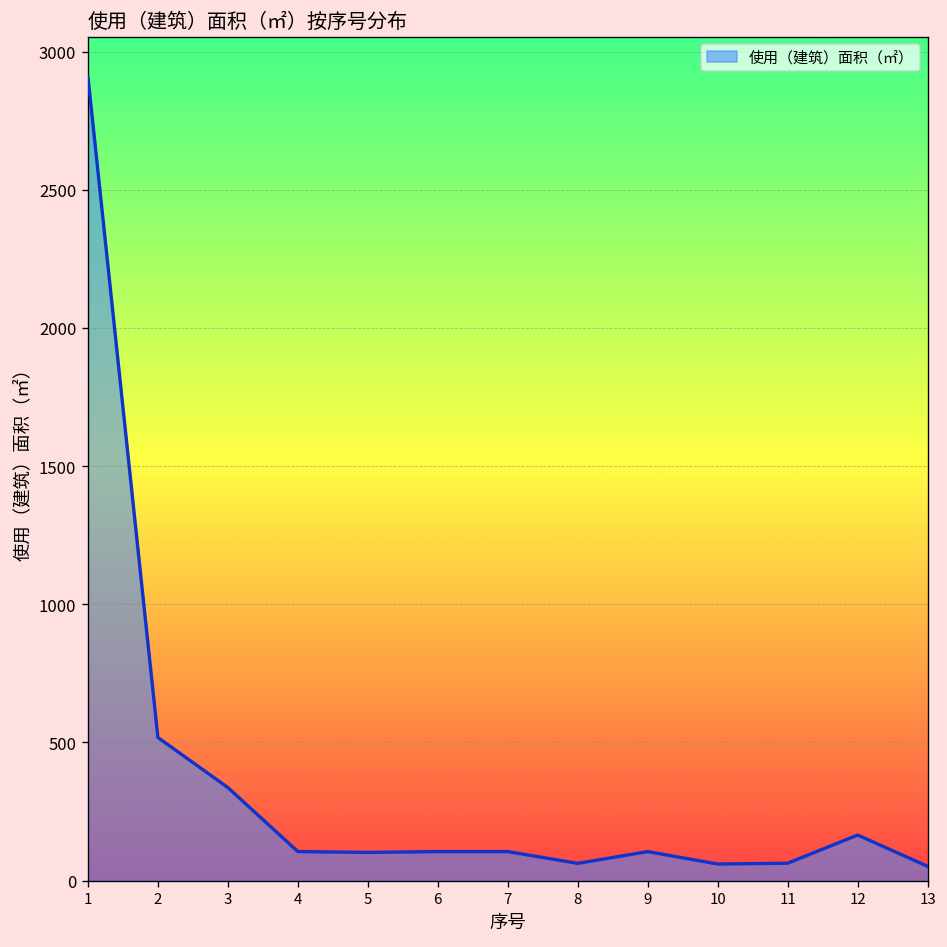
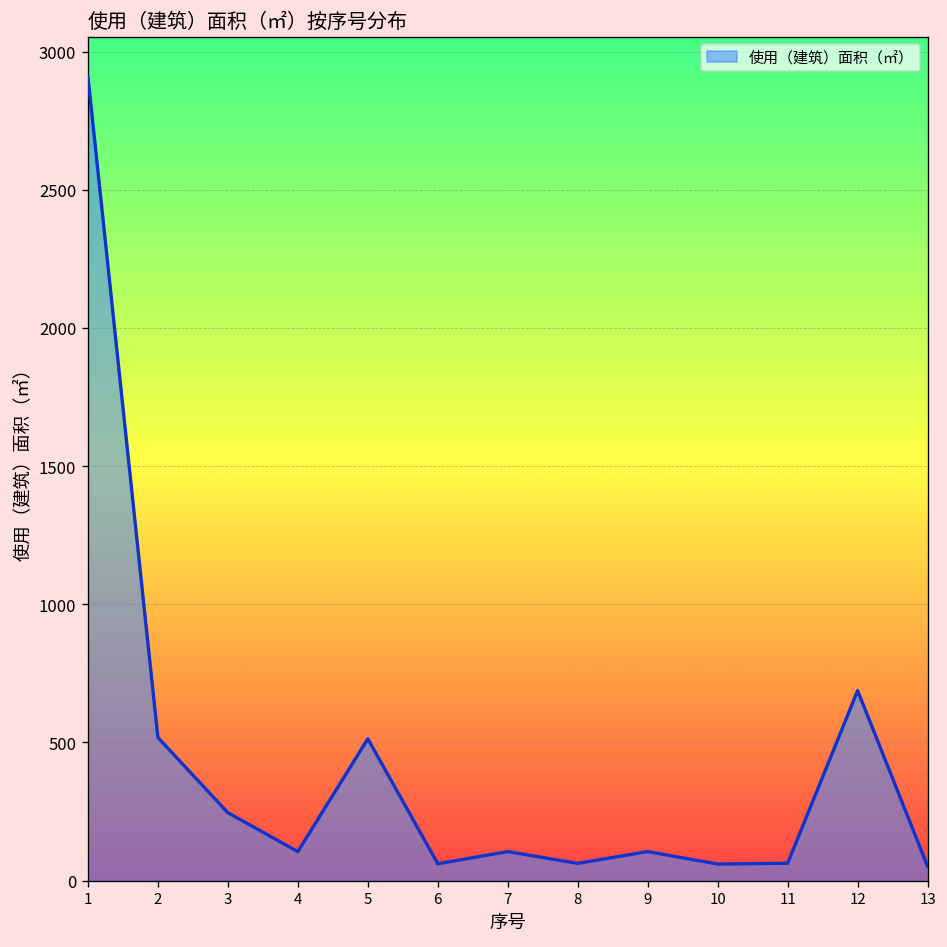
3: 340 -> 250
5: 100 -> 510
6: 110 -> 60
12: 170 -> 690
